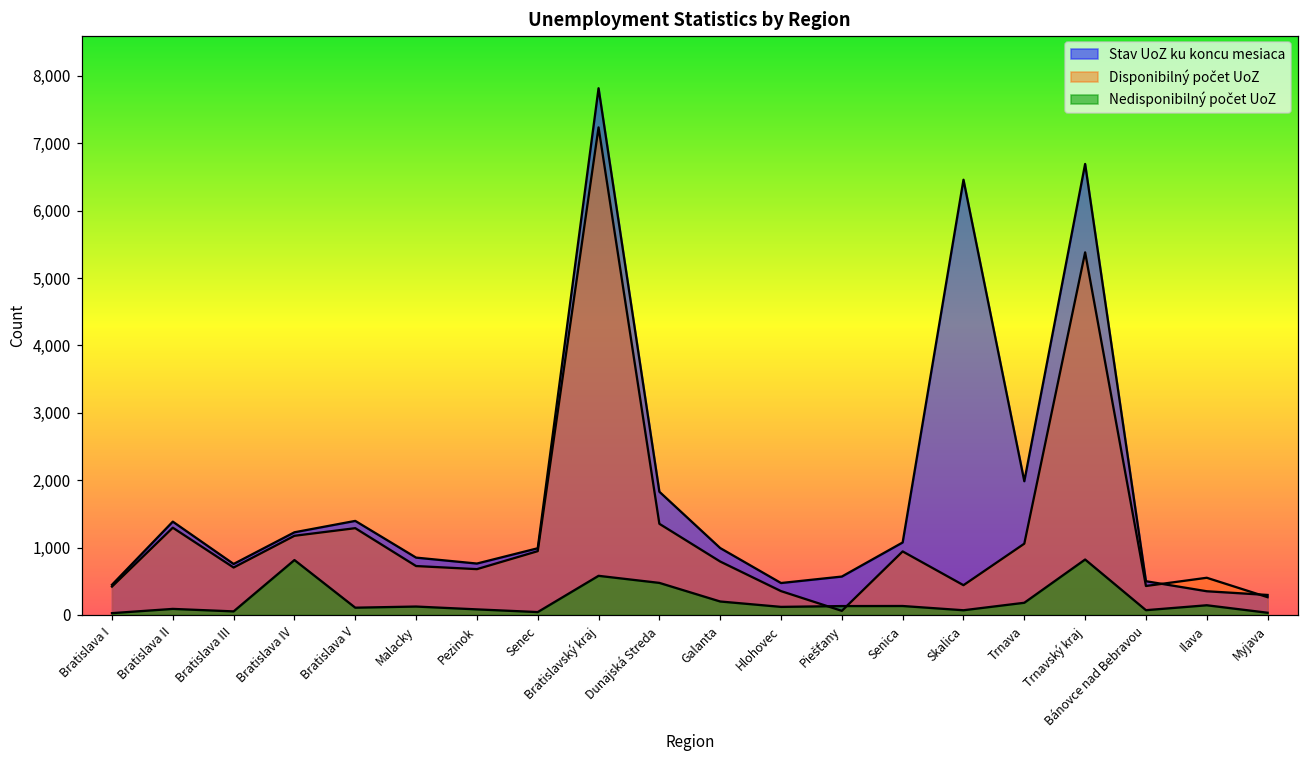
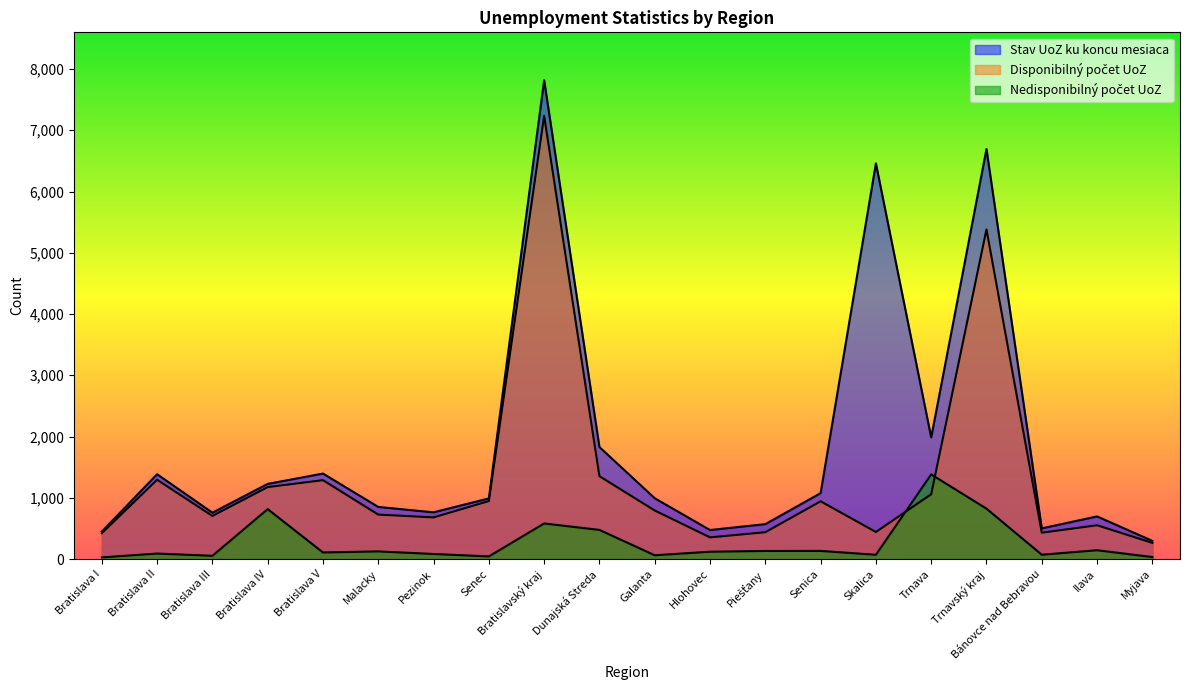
Nedisponibilný počet UoZ, Galanta: 200 -> 100
Disponibilný počet UoZ, Piešťany: 100 -> 400
Nedisponibilný počet UoZ, Trnava: 200 -> 1,400
Stav UoZ ku koncu mesiaca, Ilava: 400 -> 700
